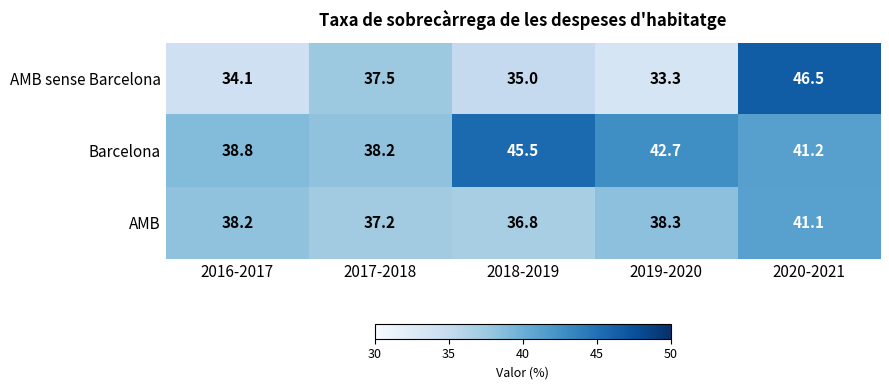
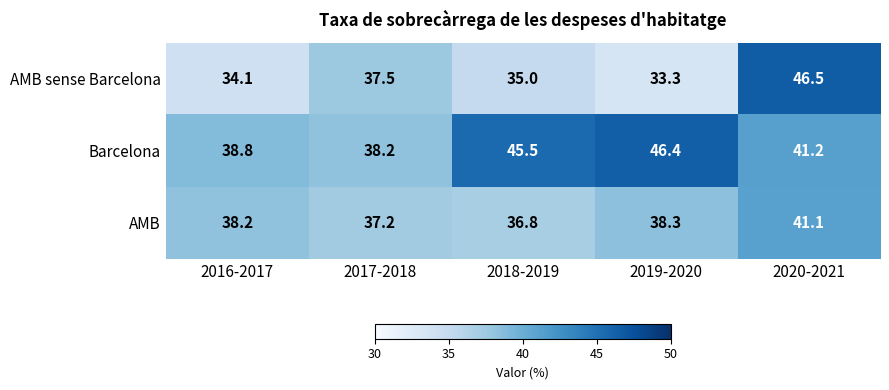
Barcelona, 2019-2020: 42.7 -> 46.4
